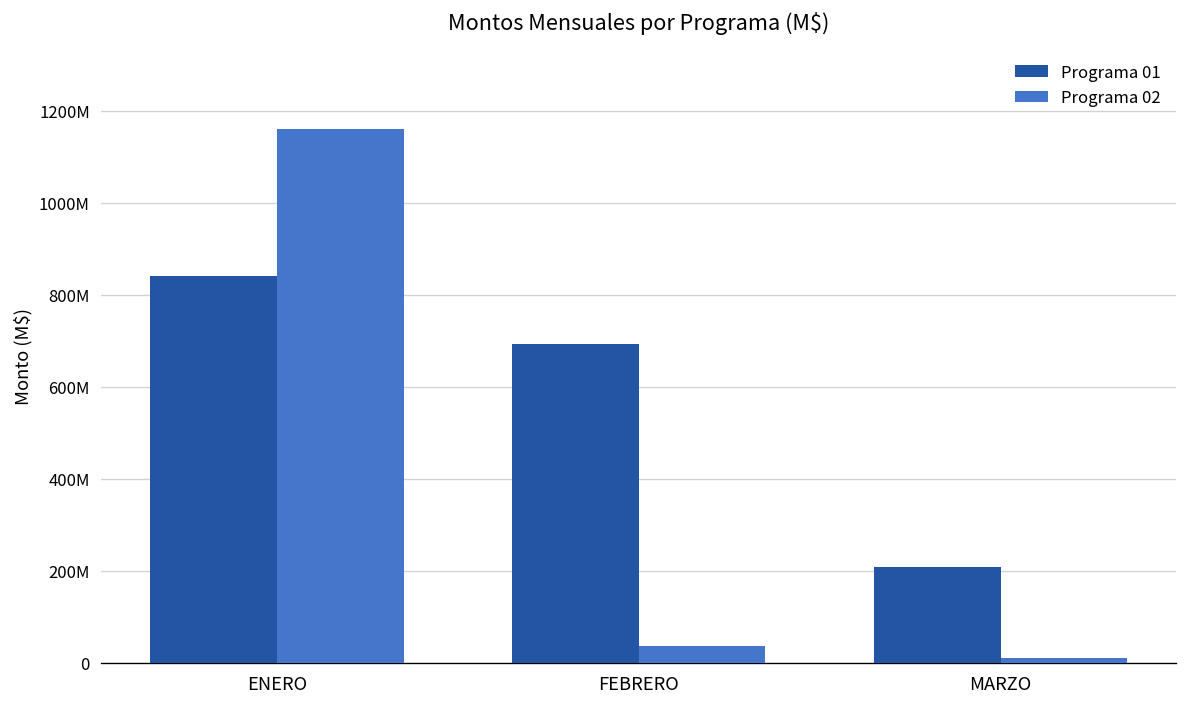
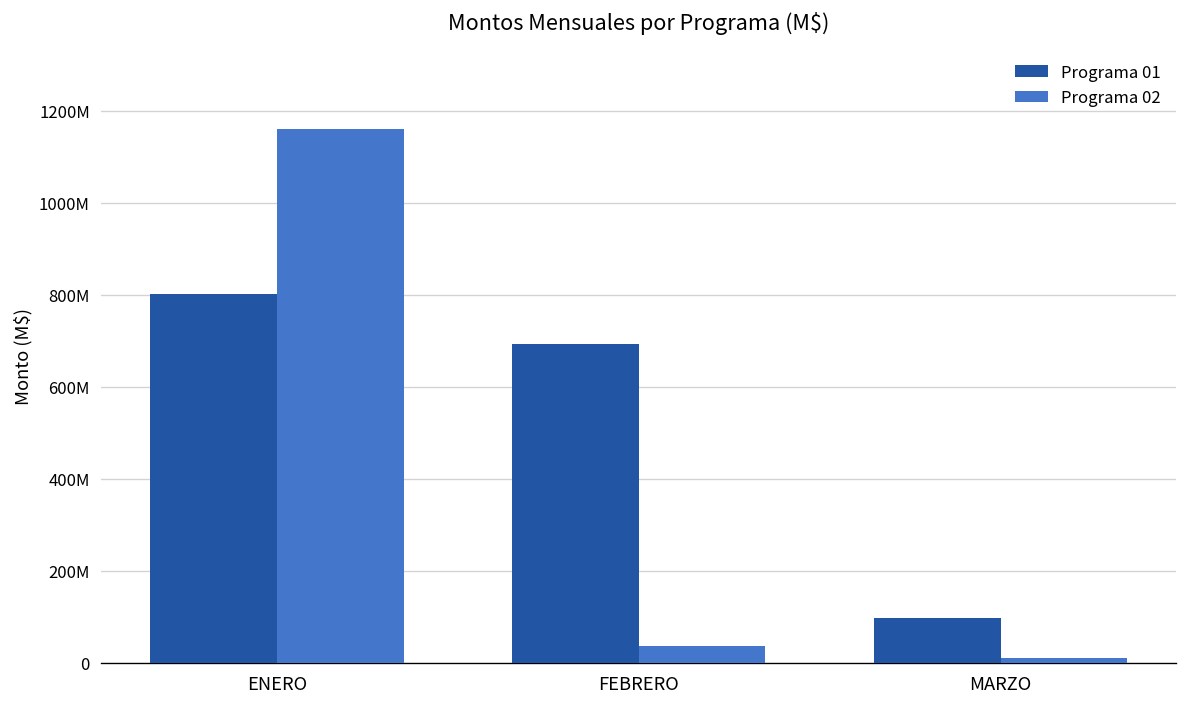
Programa 01, ENERO: 840000000 -> 800000000
Programa 01, MARZO: 210000000 -> 100000000
